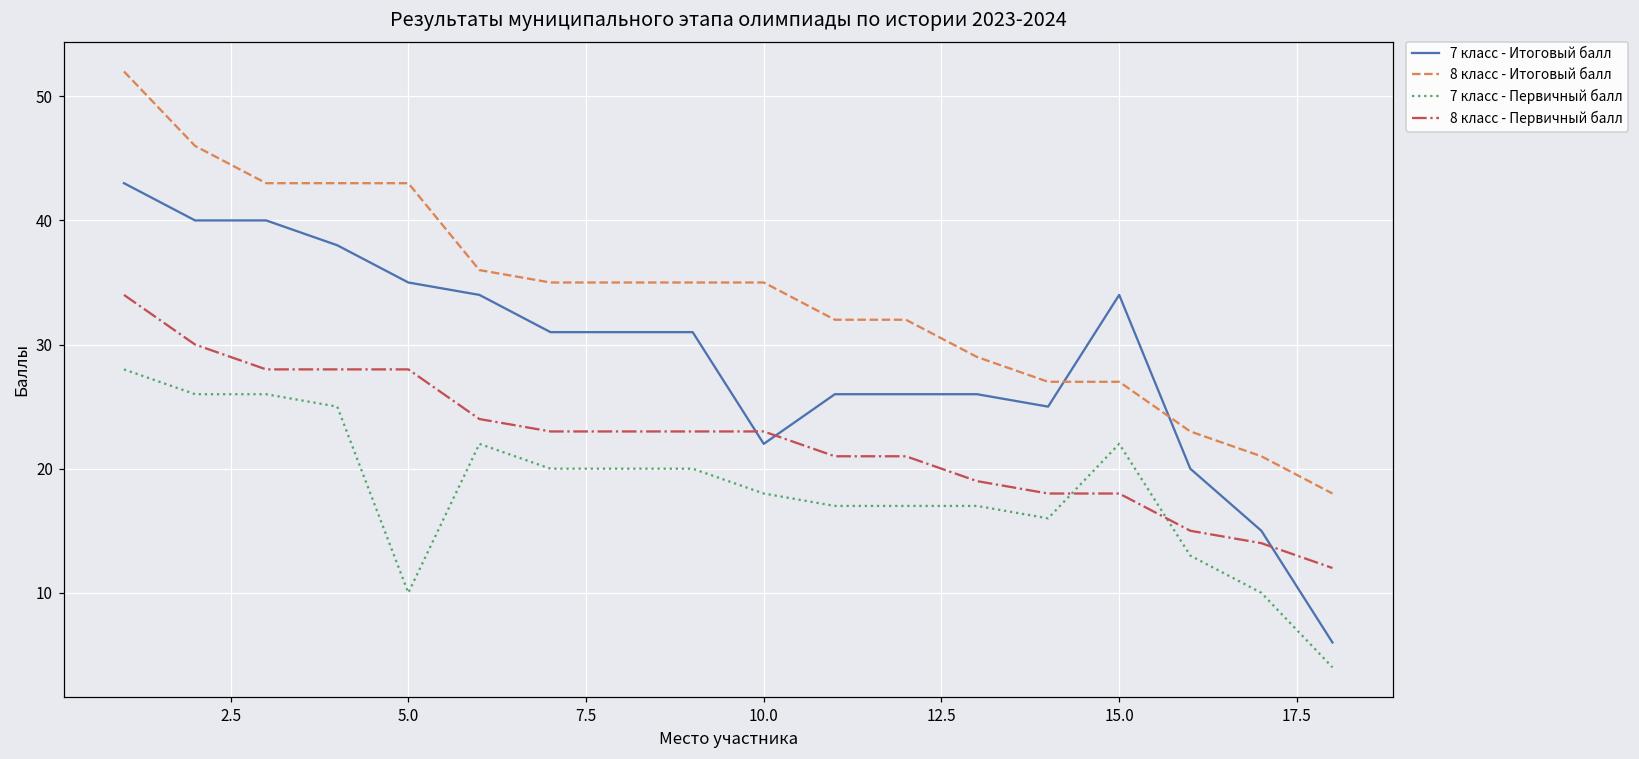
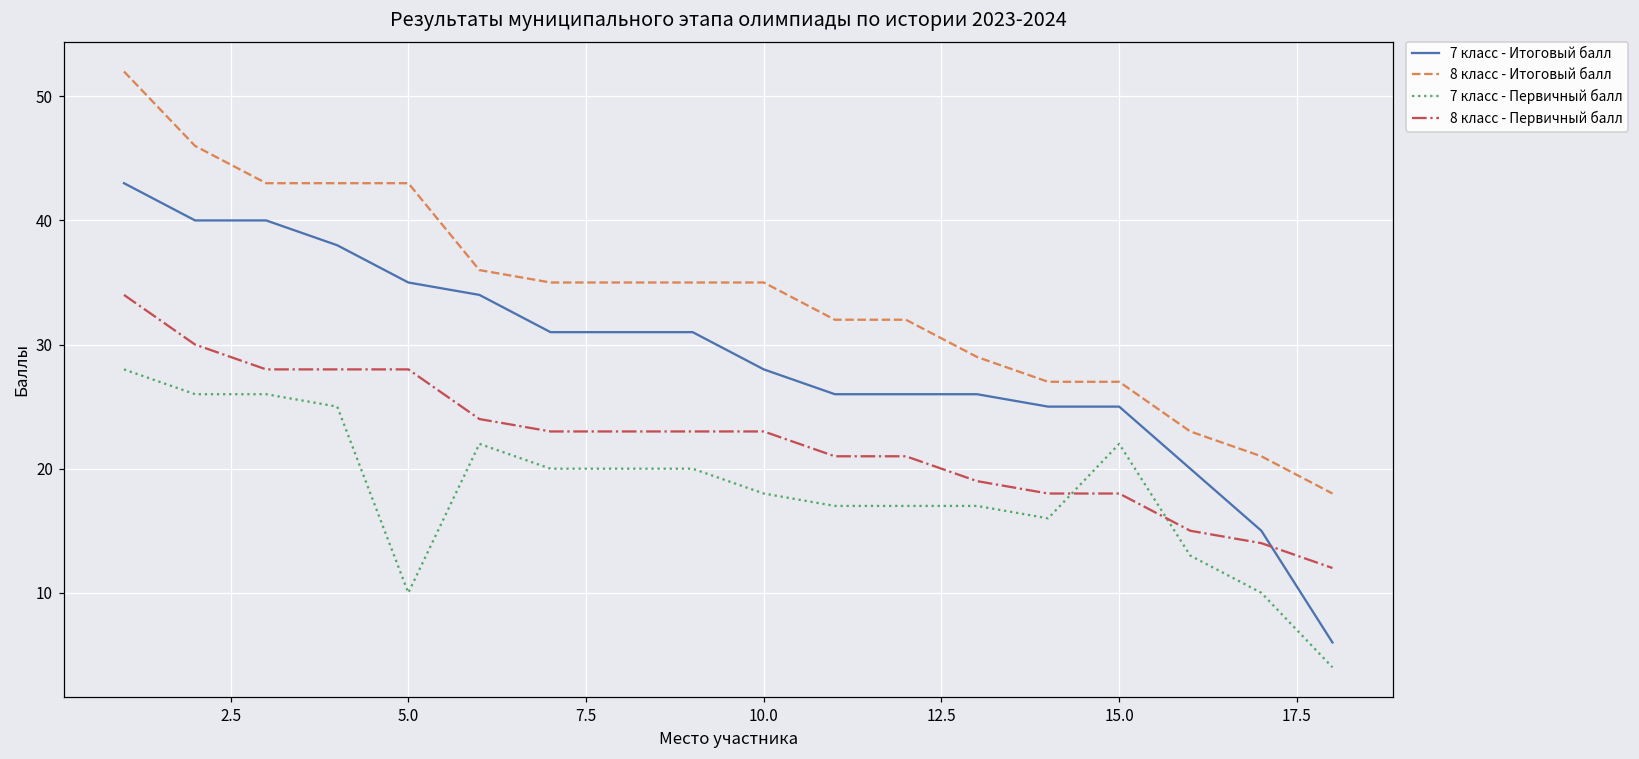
7 класс - Итоговый балл, 10.0: 22 -> 28
7 класс - Итоговый балл, 15.0: 34 -> 25
